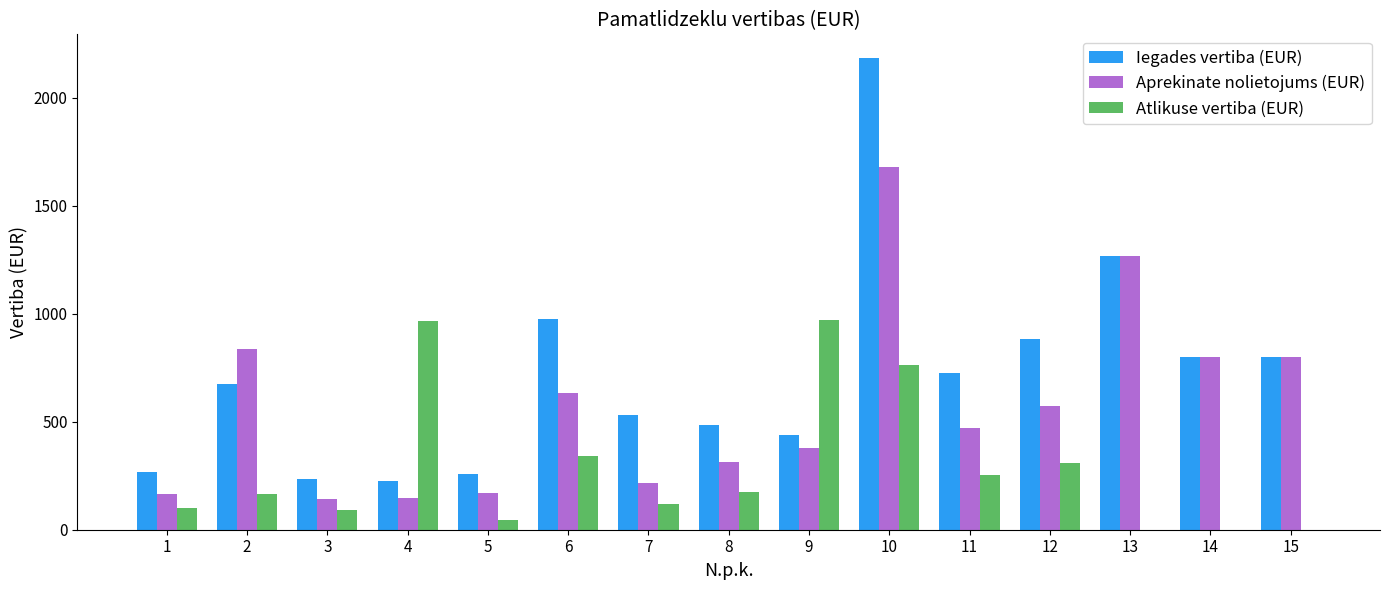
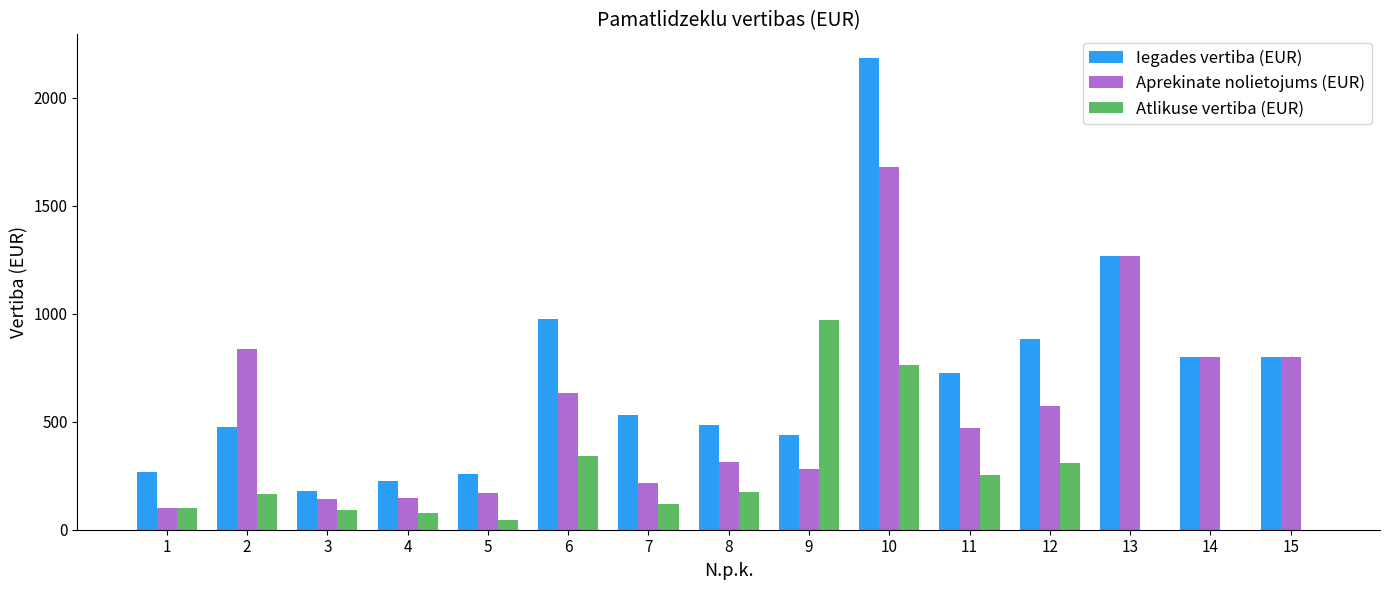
Aprekinate nolietojums (EUR), 1: 160 -> 100
Iegades vertiba (EUR), 2: 670 -> 480
Iegades vertiba (EUR), 3: 230 -> 180
Atlikuse vertiba (EUR), 4: 970 -> 80
Aprekinate nolietojums (EUR), 9: 380 -> 280
